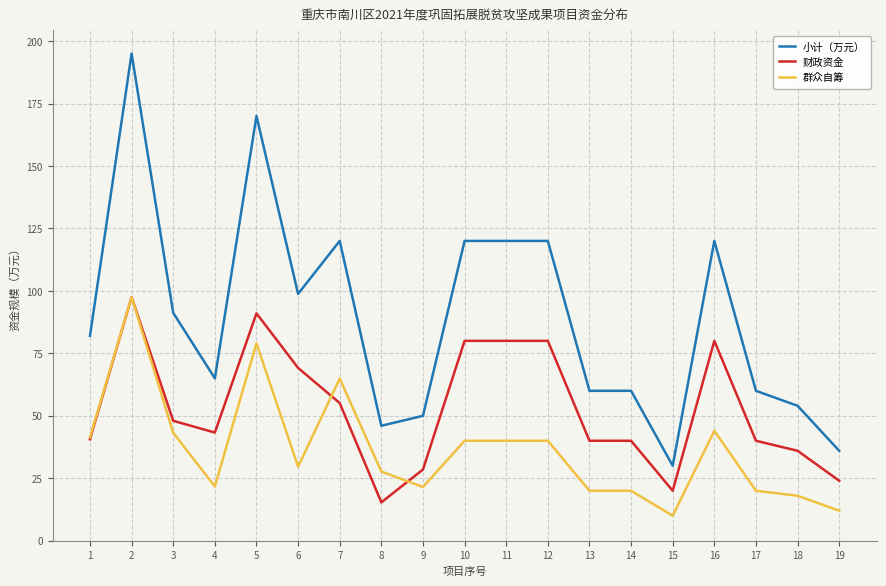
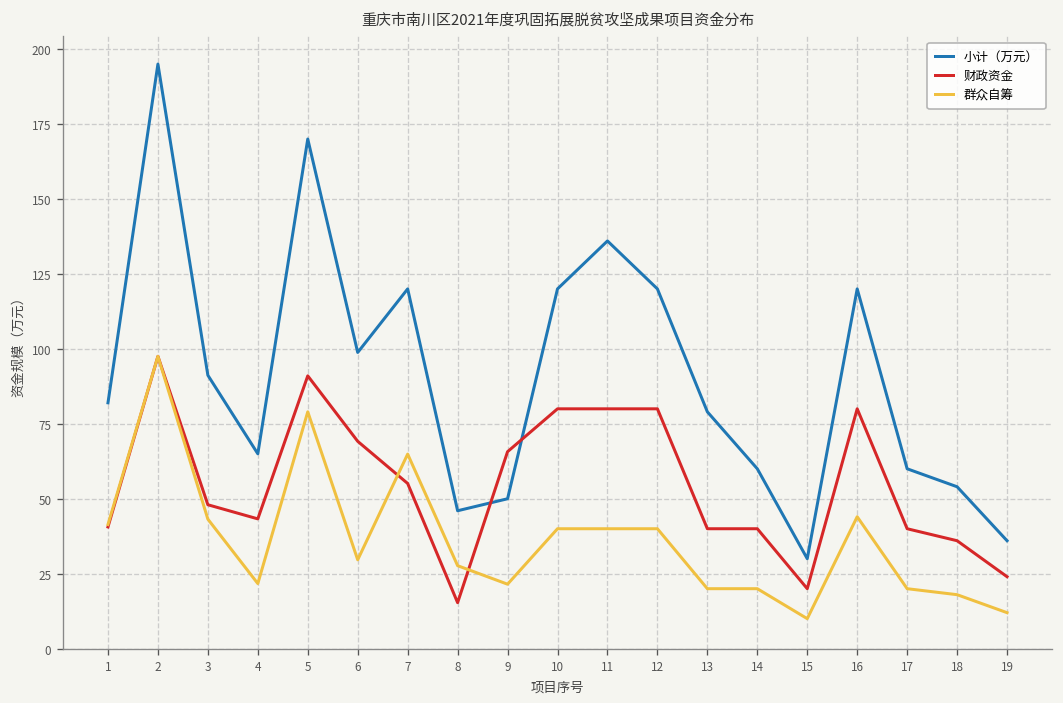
财政资金, 9: 29 -> 66
小计（万元）, 11: 120 -> 136
小计（万元）, 13: 60 -> 79
